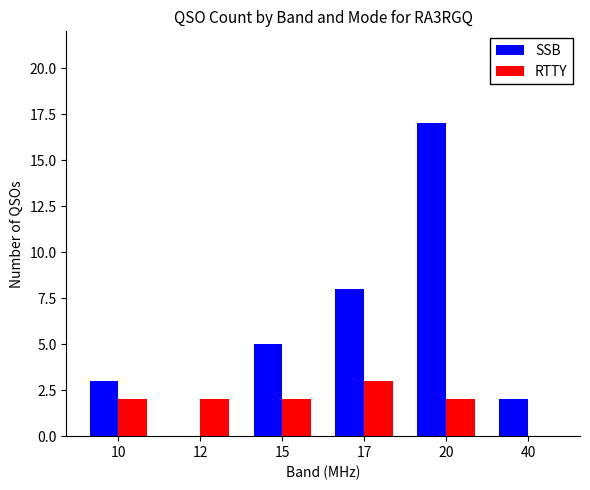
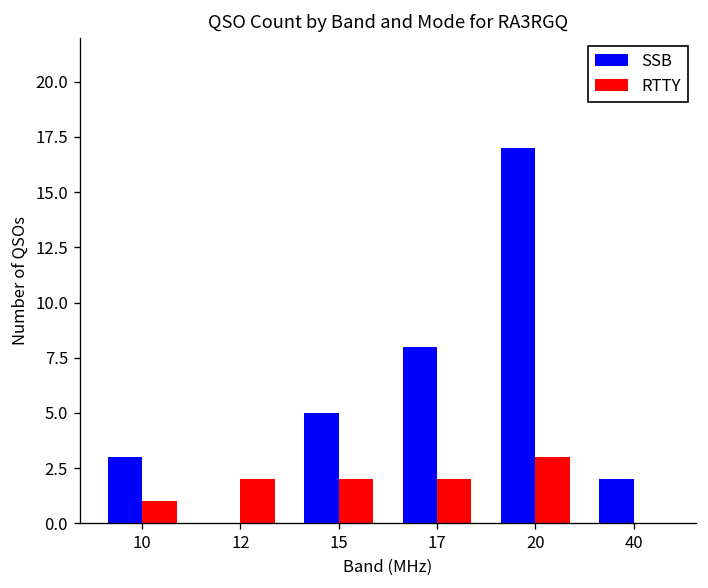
RTTY, 10: 2 -> 1
RTTY, 17: 3 -> 2
RTTY, 20: 2 -> 3
